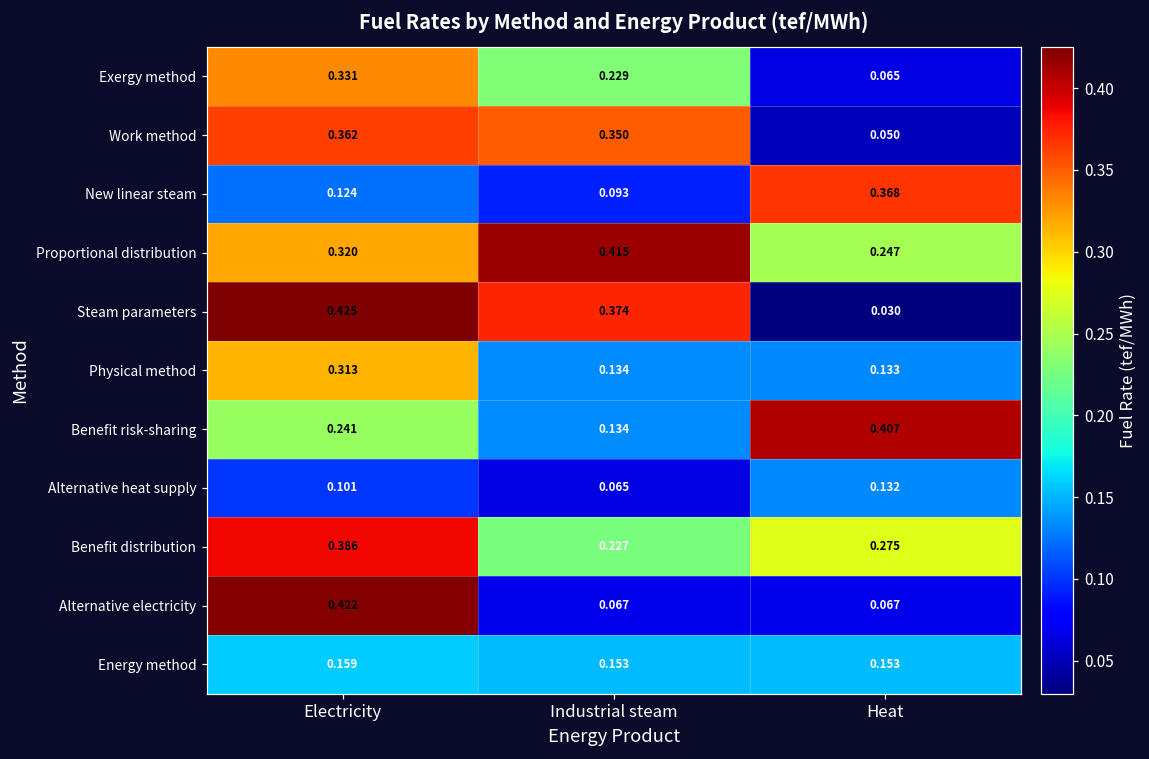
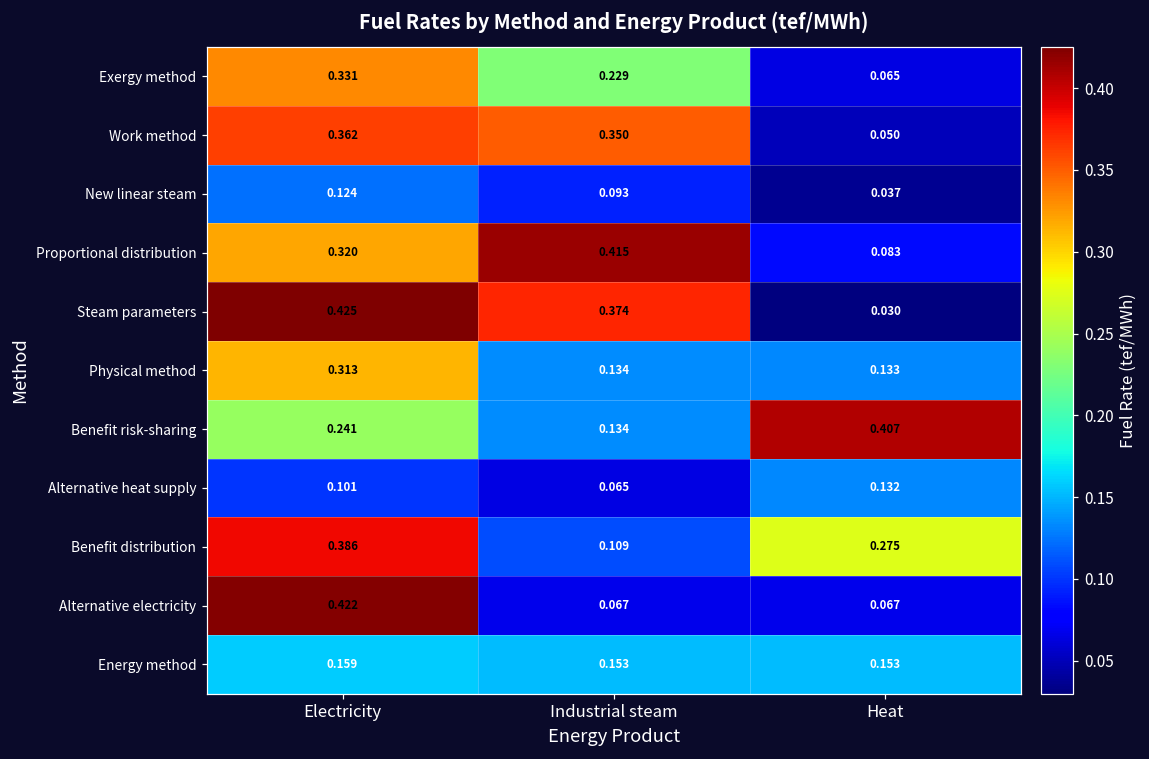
New linear steam, Heat: 0.368 -> 0.037
Proportional distribution, Heat: 0.247 -> 0.083
Benefit distribution, Industrial steam: 0.227 -> 0.109
